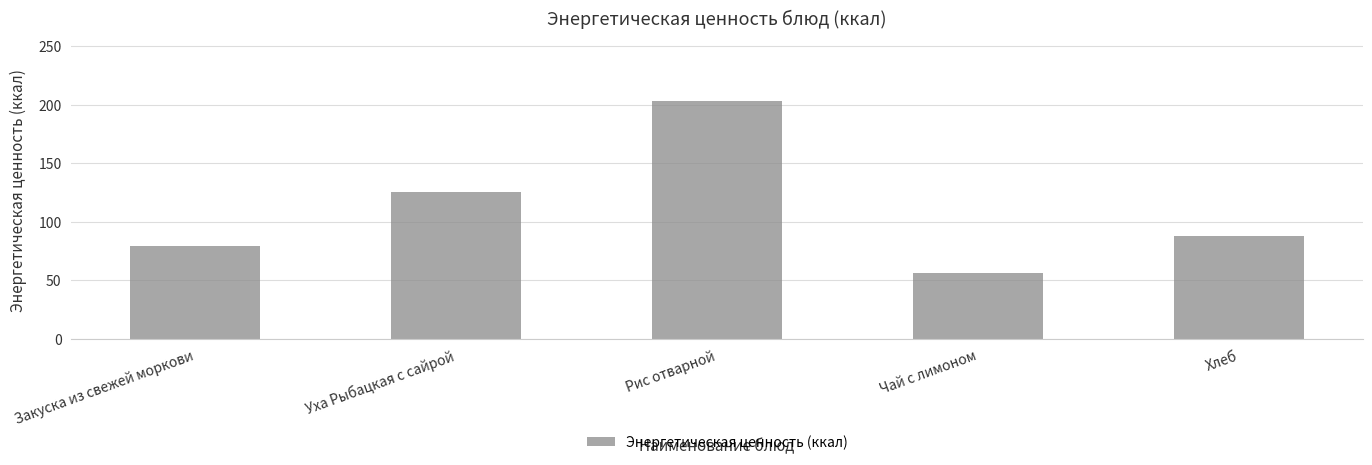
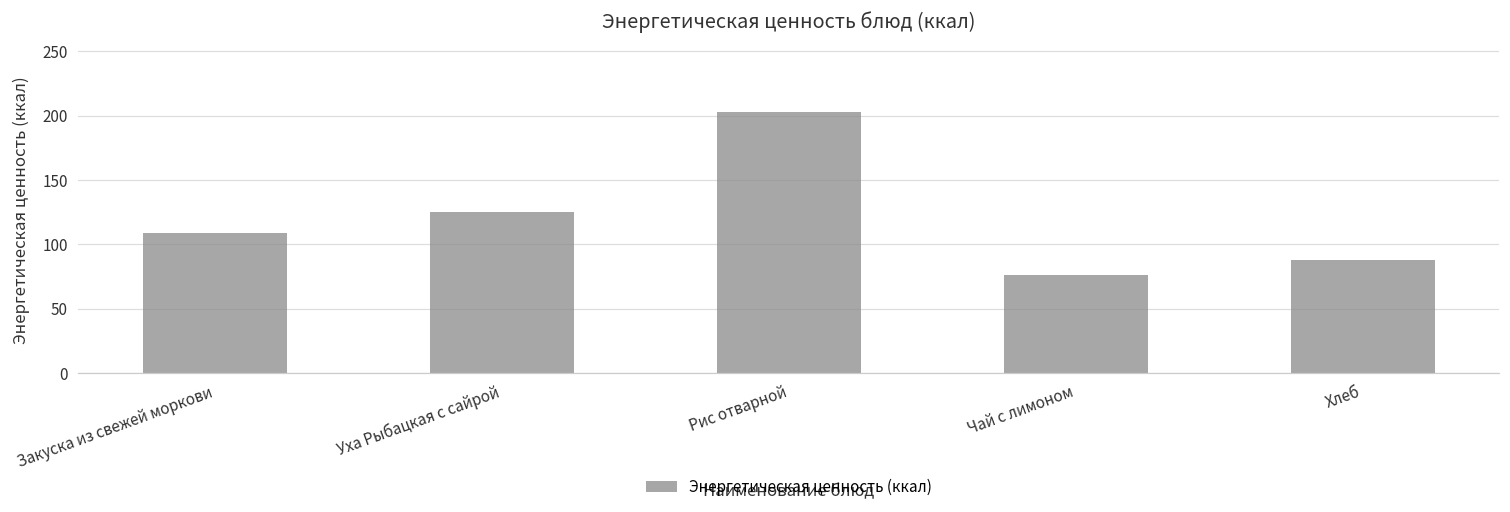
Закуска из свежей моркови: 79 -> 109
Чай с лимоном: 56 -> 76
